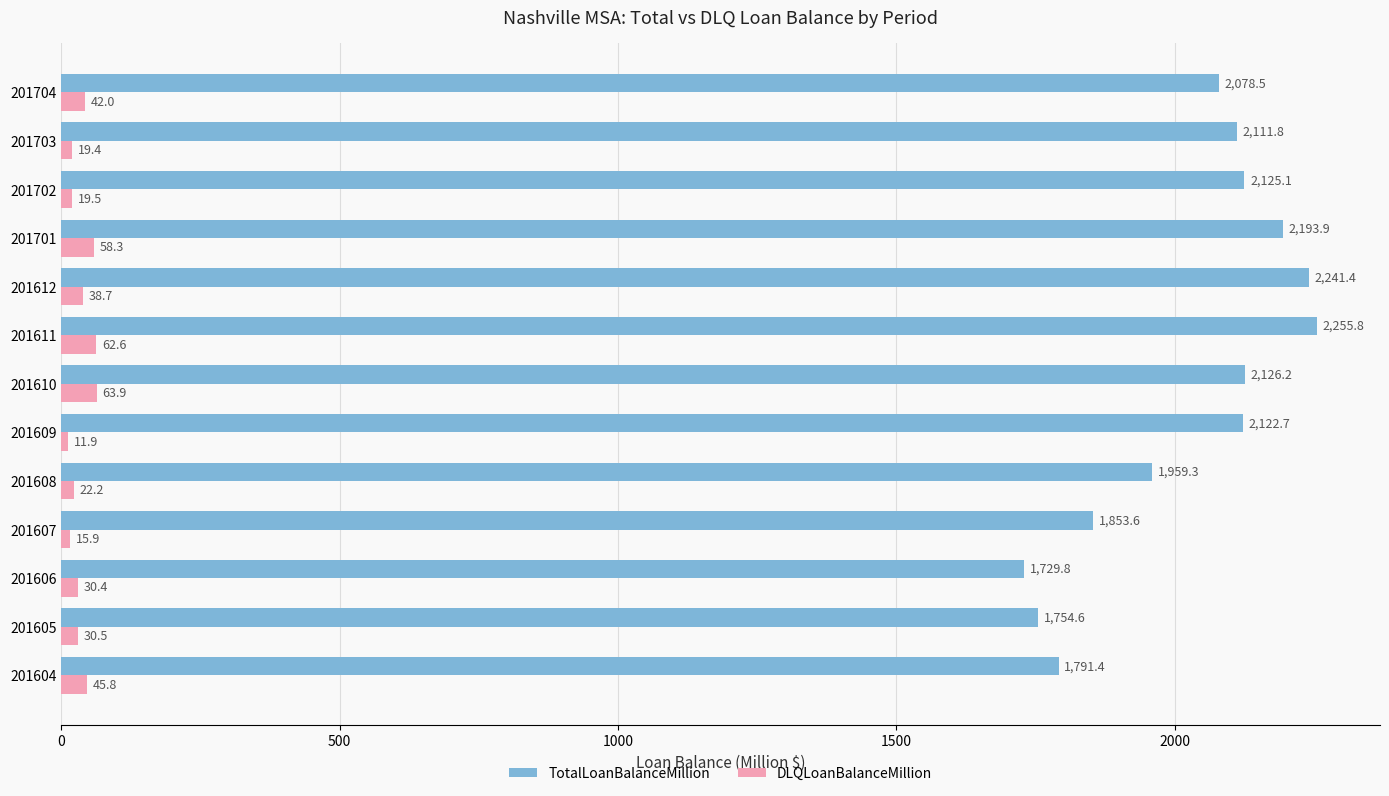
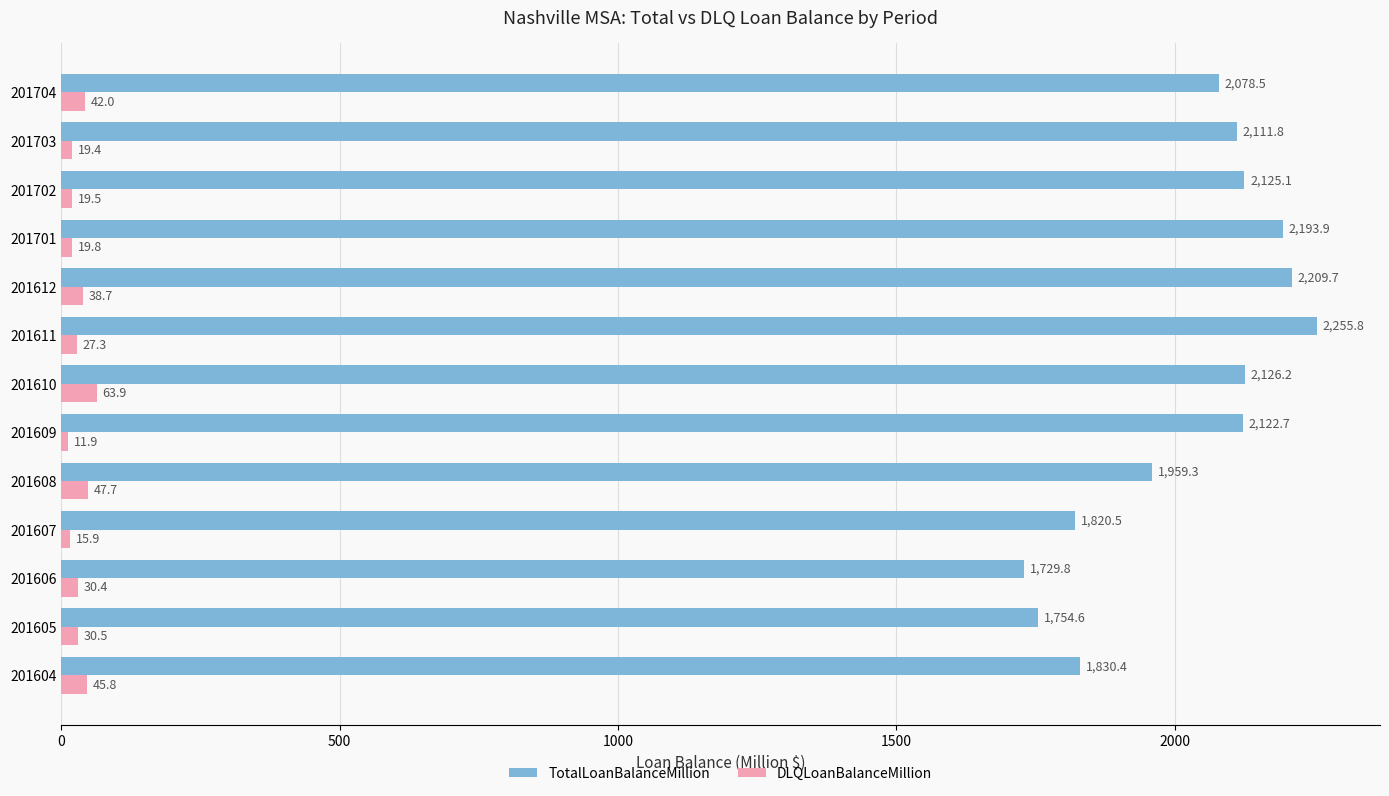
DLQLoanBalanceMillion, 201701: 58.3 -> 19.8
TotalLoanBalanceMillion, 201612: 2,241.4 -> 2,209.7
DLQLoanBalanceMillion, 201611: 62.6 -> 27.3
DLQLoanBalanceMillion, 201608: 22.2 -> 47.7
TotalLoanBalanceMillion, 201607: 1,853.6 -> 1,820.5
TotalLoanBalanceMillion, 201604: 1,791.4 -> 1,830.4
